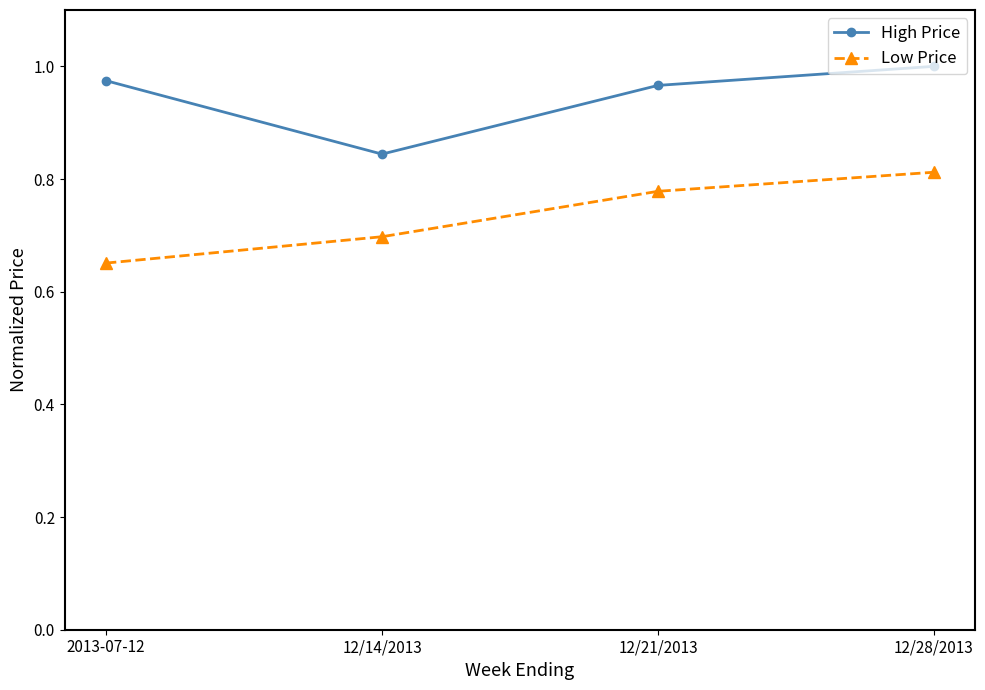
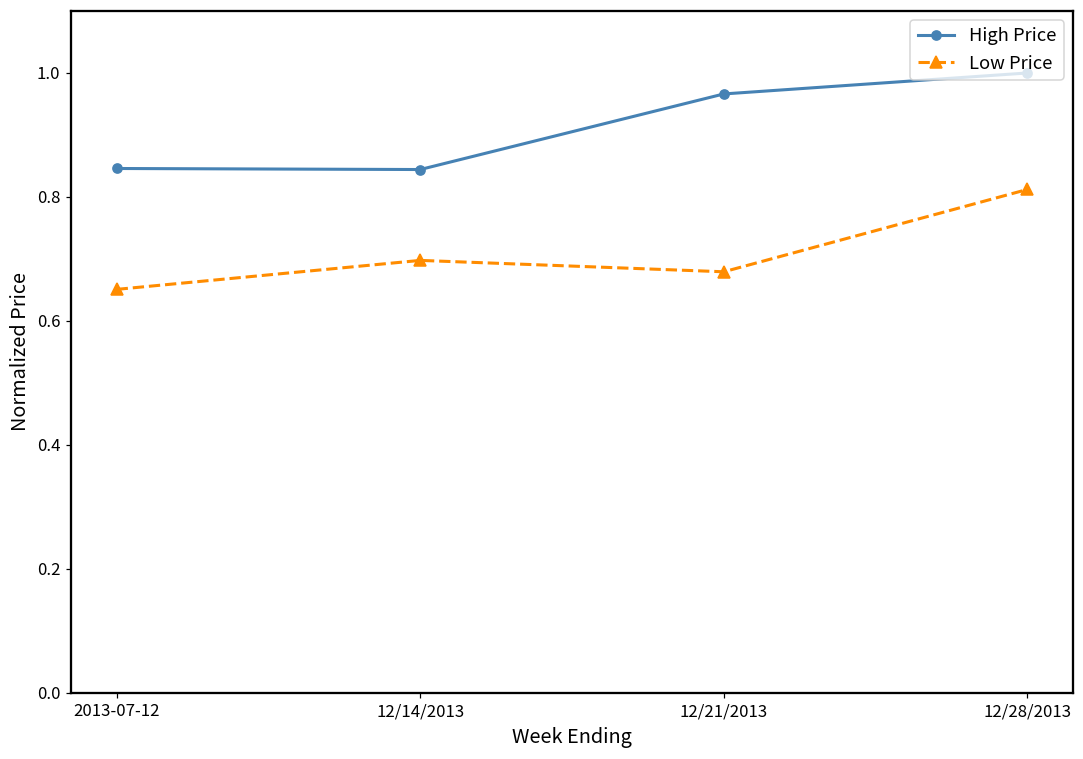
High Price, 2013-07-12: 0.97 -> 0.85
Low Price, 12/21/2013: 0.78 -> 0.68
